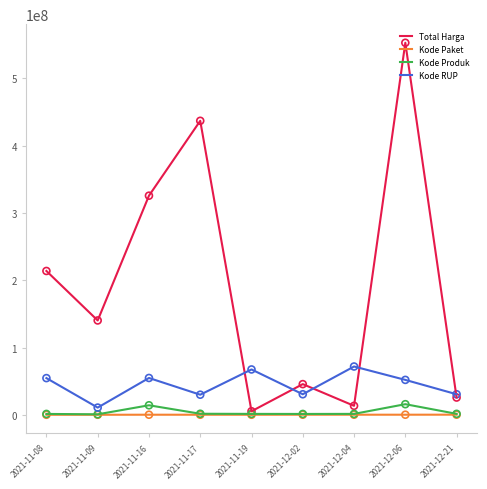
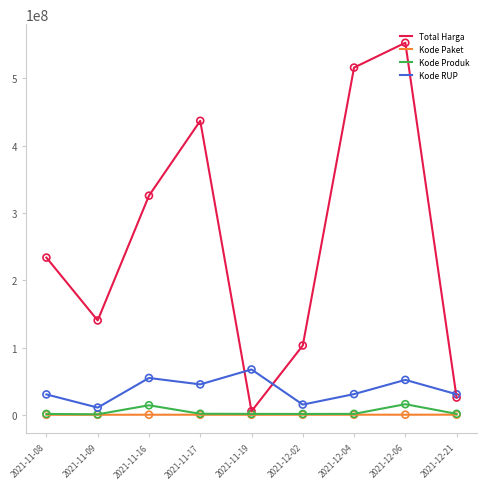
Total Harga, 2021-11-08: 210000000 -> 230000000
Kode RUP, 2021-11-08: 50000000 -> 30000000
Kode RUP, 2021-11-17: 30000000 -> 50000000
Total Harga, 2021-12-02: 50000000 -> 100000000
Kode RUP, 2021-12-02: 30000000 -> 20000000
Total Harga, 2021-12-04: 10000000 -> 520000000
Kode RUP, 2021-12-04: 70000000 -> 30000000
